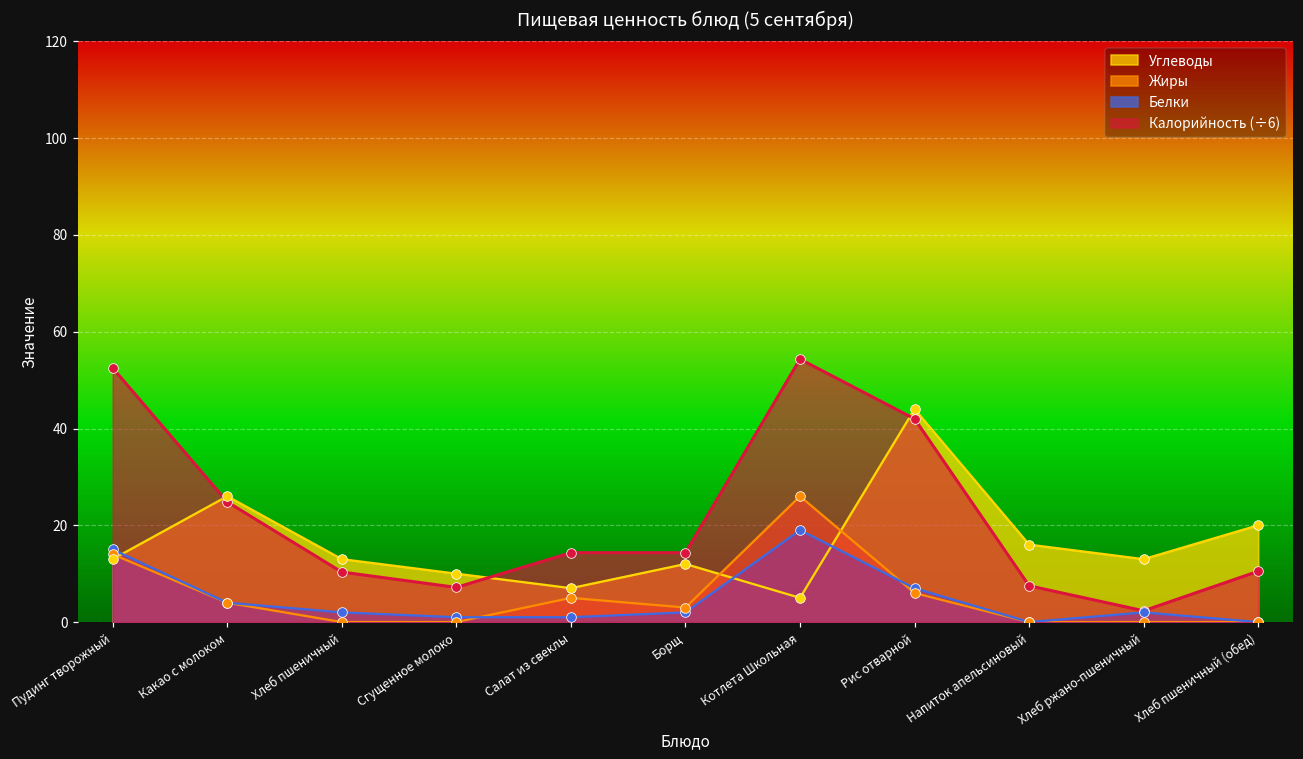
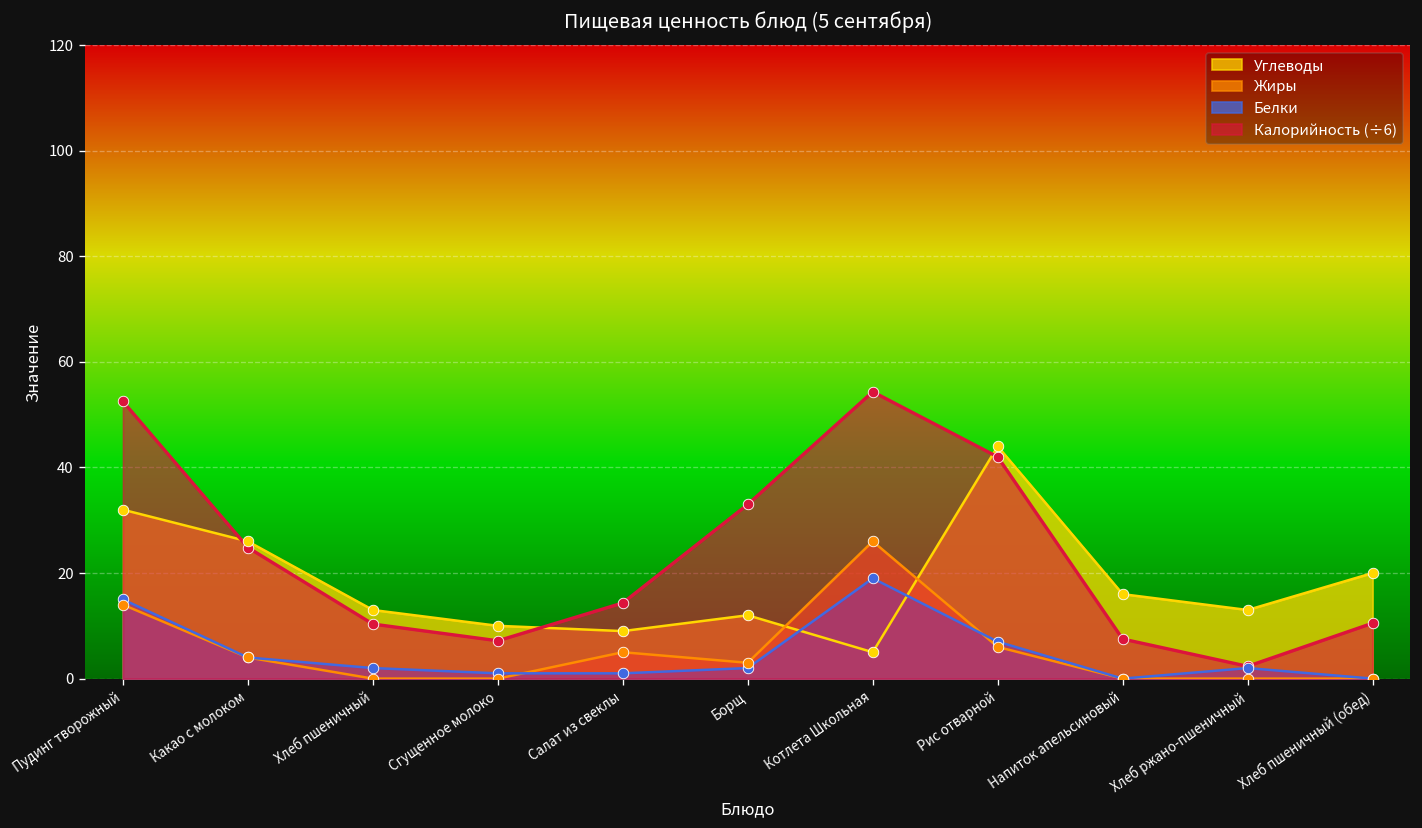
Углеводы, Пудинг творожный: 13 -> 32
Углеводы, Салат из свеклы: 7 -> 9
Калорийность (÷6), Борщ: 14 -> 33
